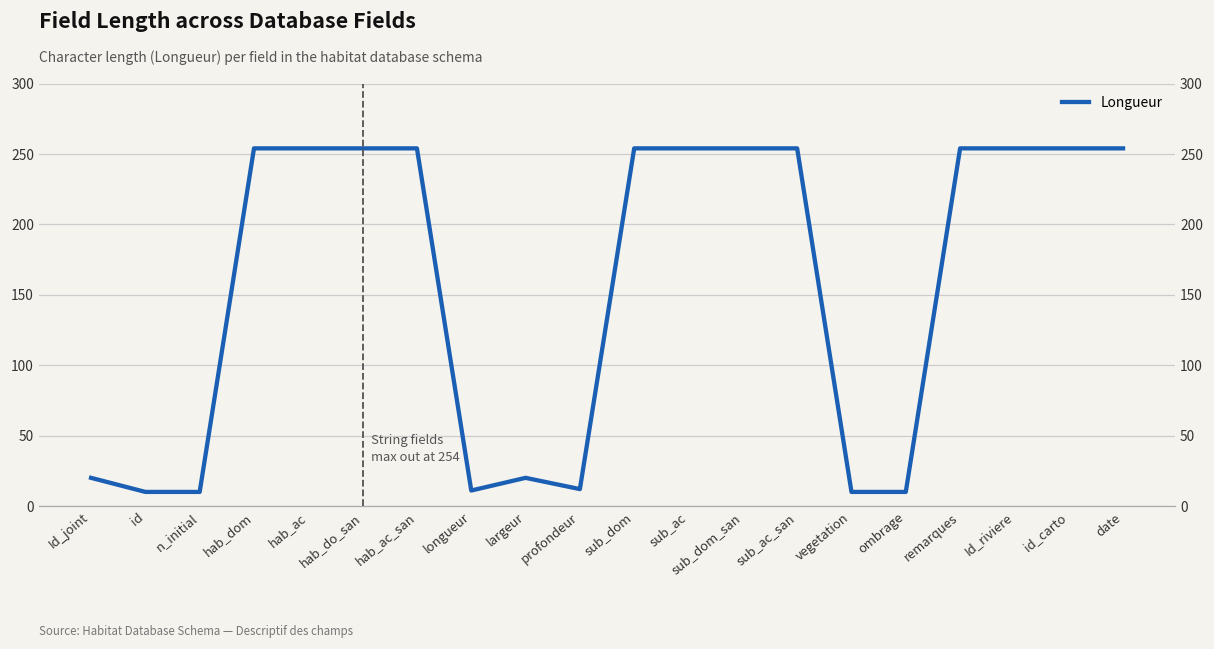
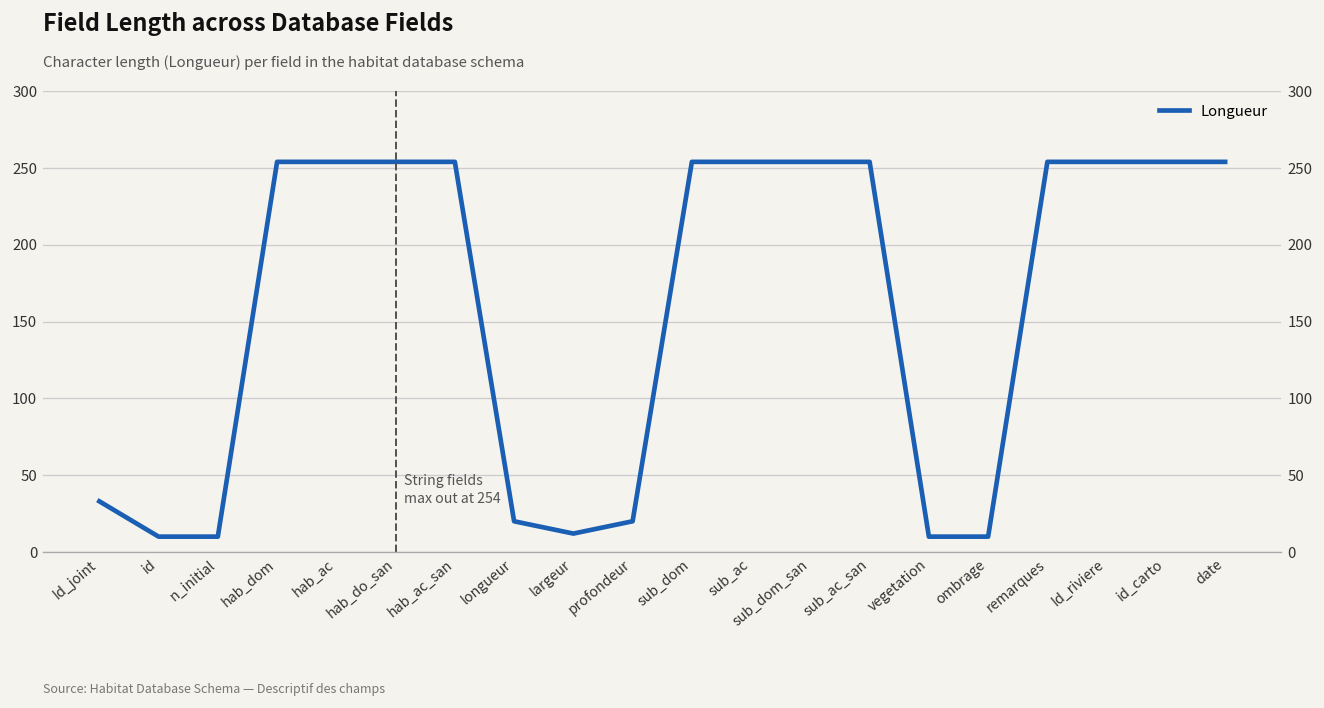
Id_joint: 20 -> 33
longueur: 11 -> 20
largeur: 20 -> 12
profondeur: 12 -> 20
